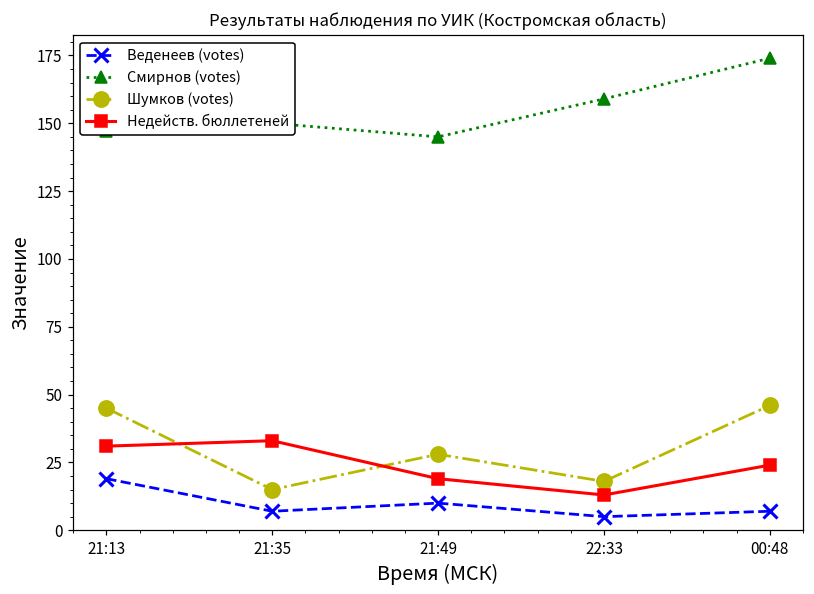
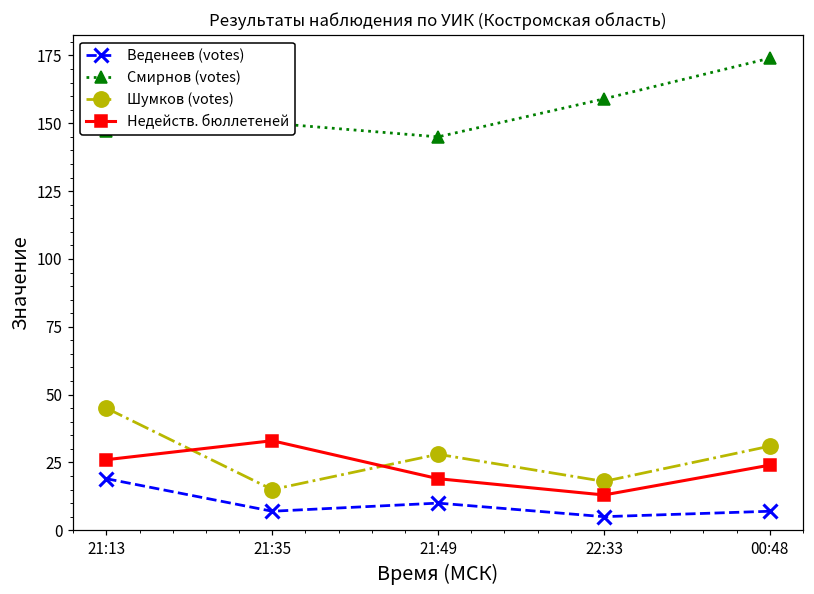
Недейств. бюллетеней, 21:13: 31 -> 26
Шумков (votes), 00:48: 46 -> 31
